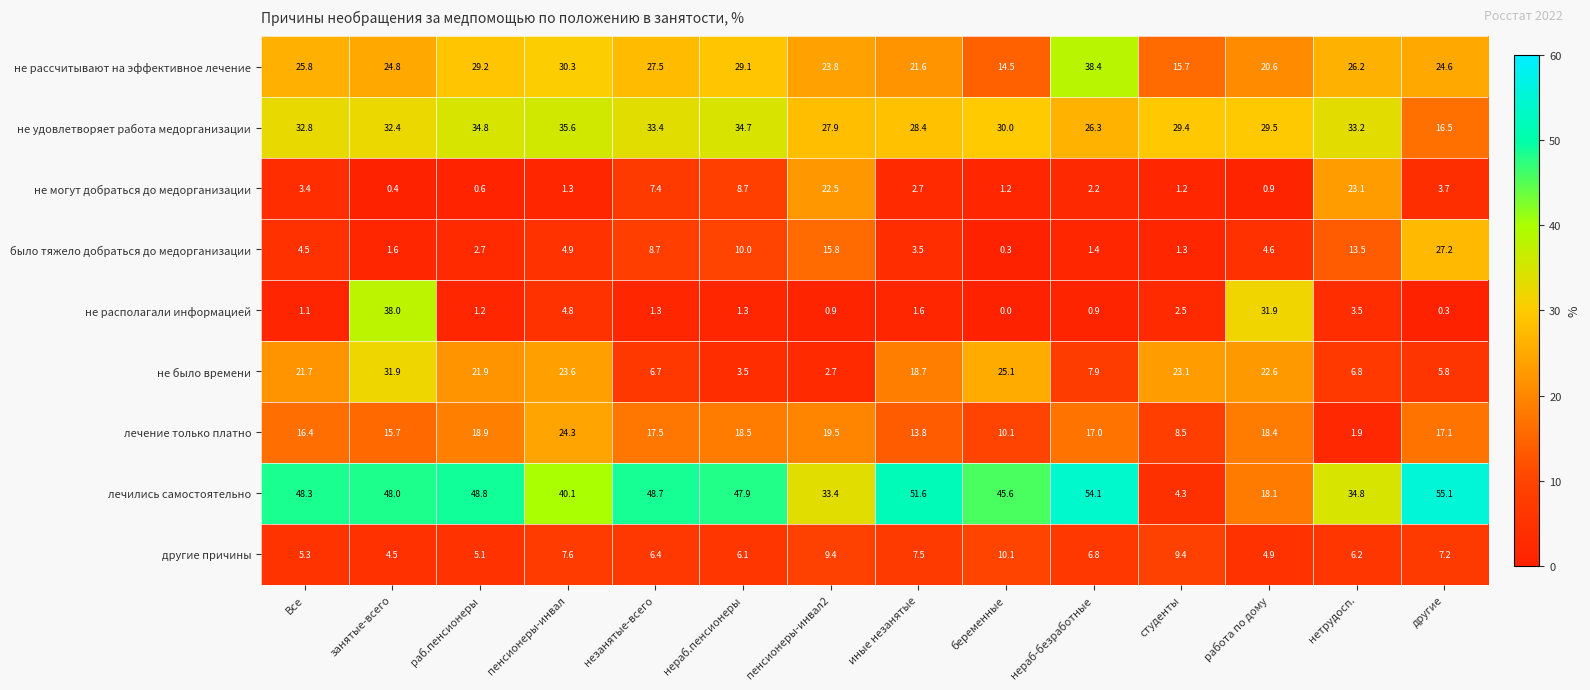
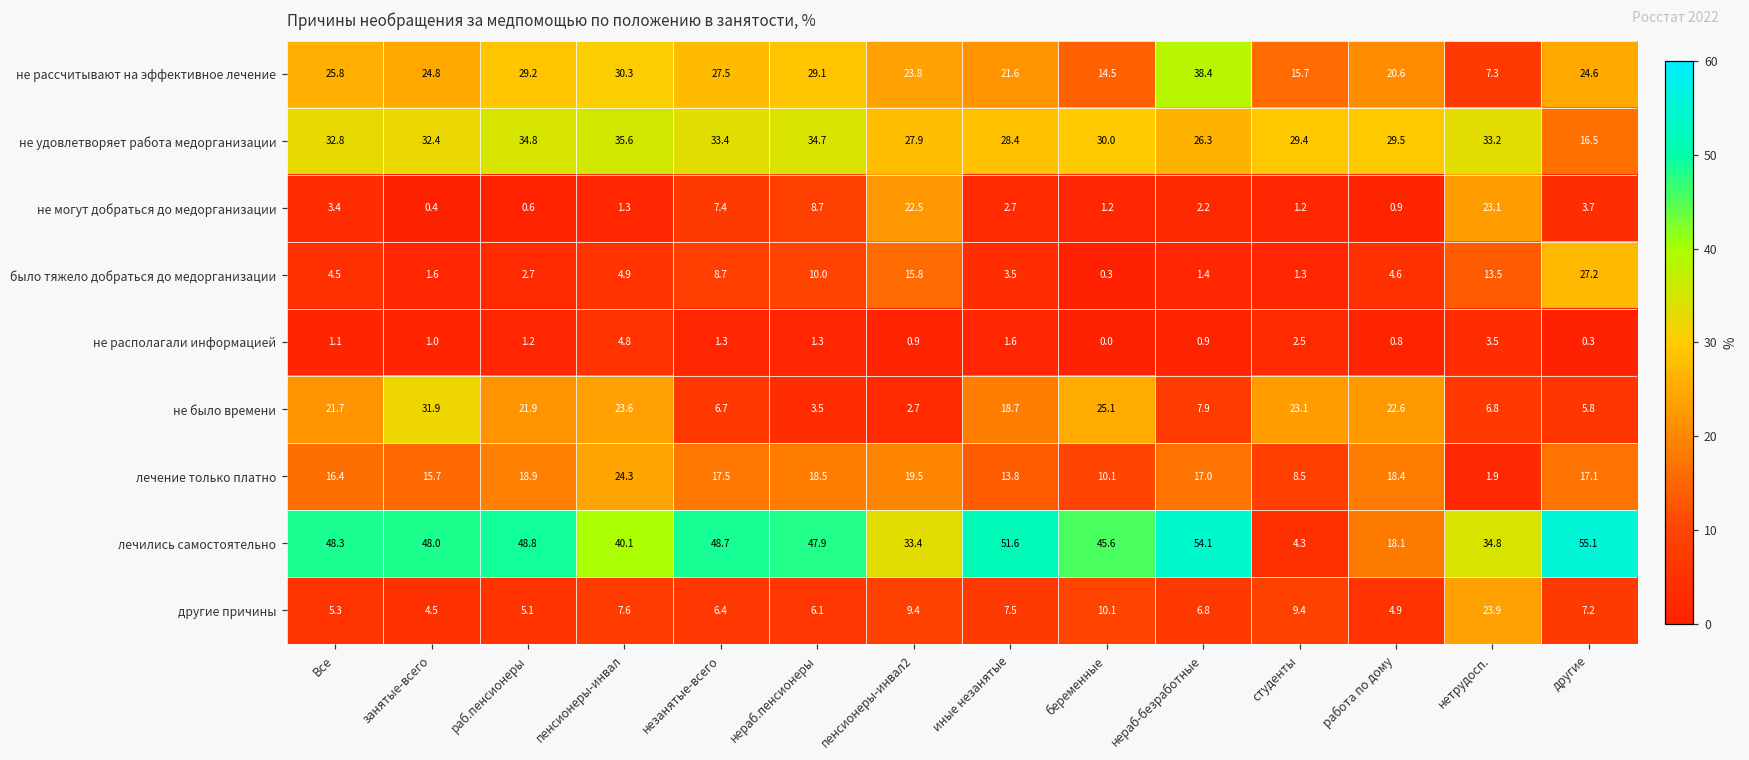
не рассчитывают на эффективное лечение, нетрудосп.: 26.2 -> 7.3
не располагали информацией, занятые-всего: 38.0 -> 1.0
не располагали информацией, работа по дому: 31.9 -> 0.8
другие причины, нетрудосп.: 6.2 -> 23.9
